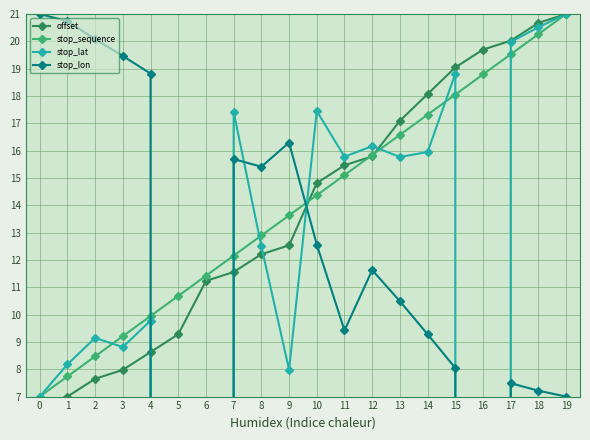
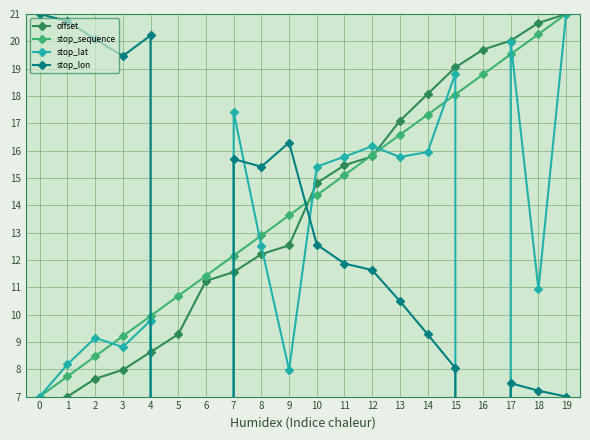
stop_lon, 4: 18.8 -> 20.2
stop_lat, 10: 17.4 -> 15.4
stop_lon, 11: 9.4 -> 11.9
stop_lat, 18: 20.5 -> 10.9
